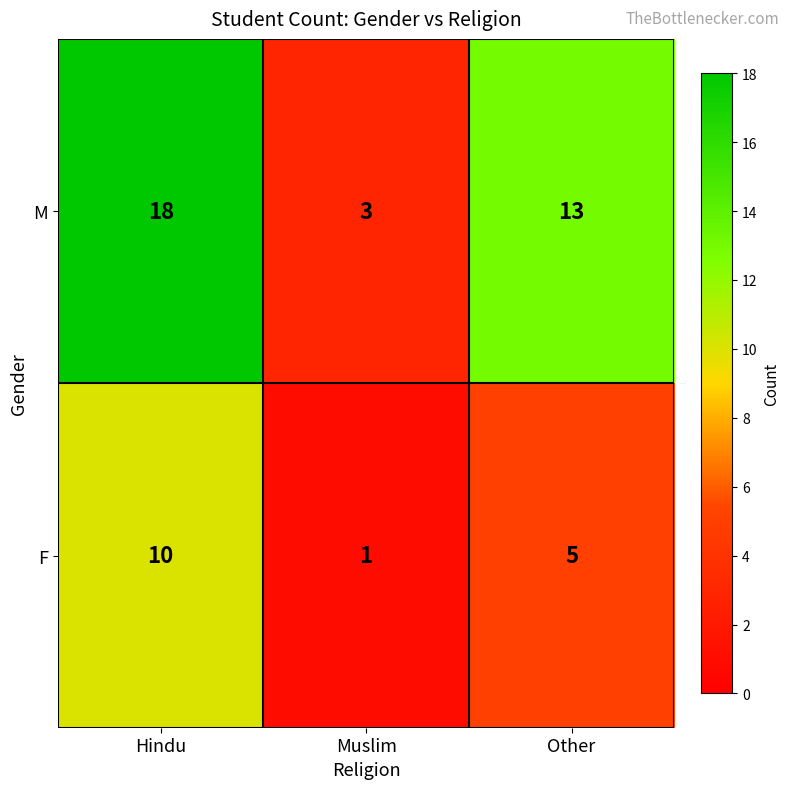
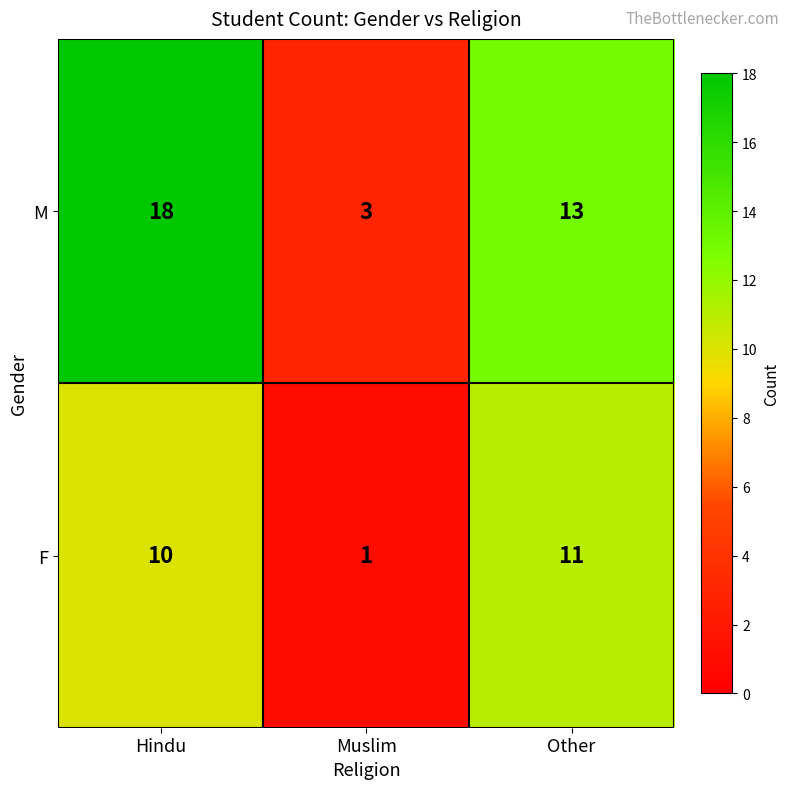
F, Other: 5 -> 11
